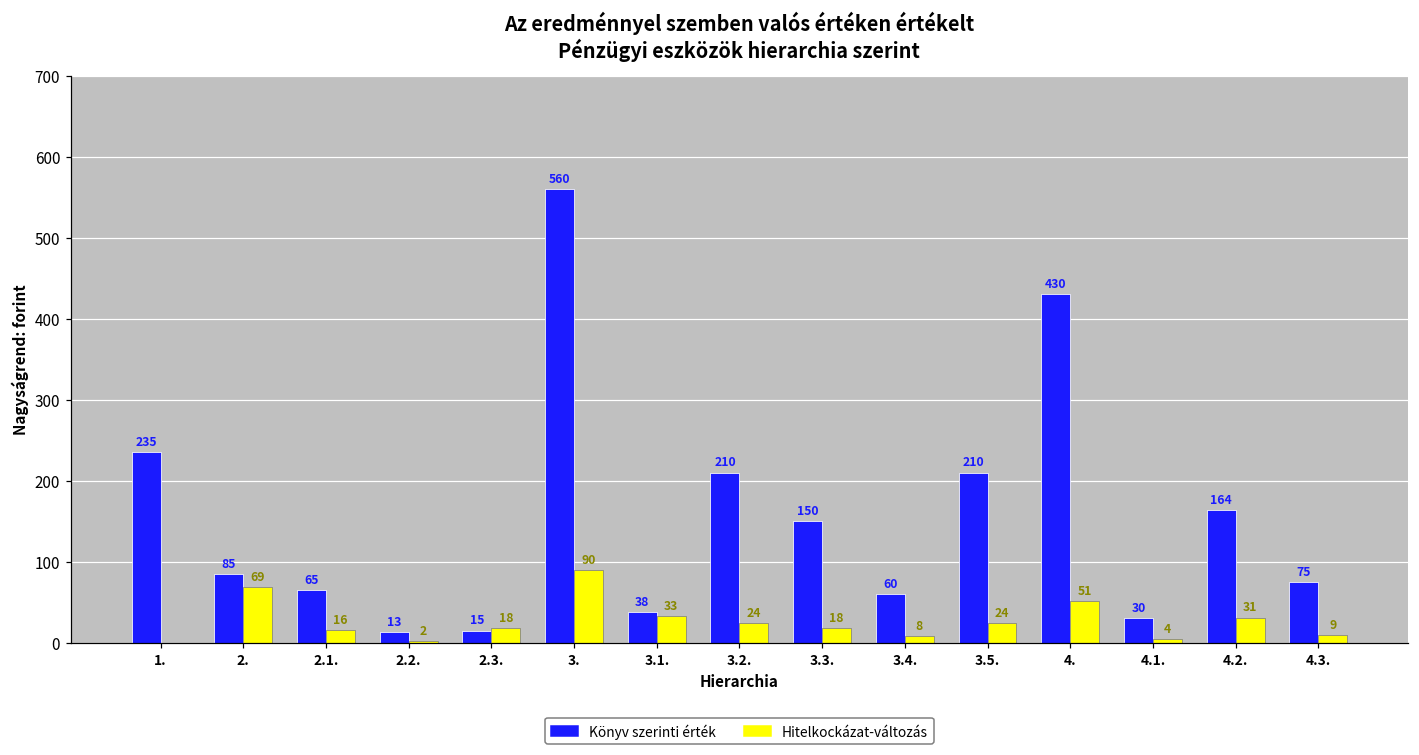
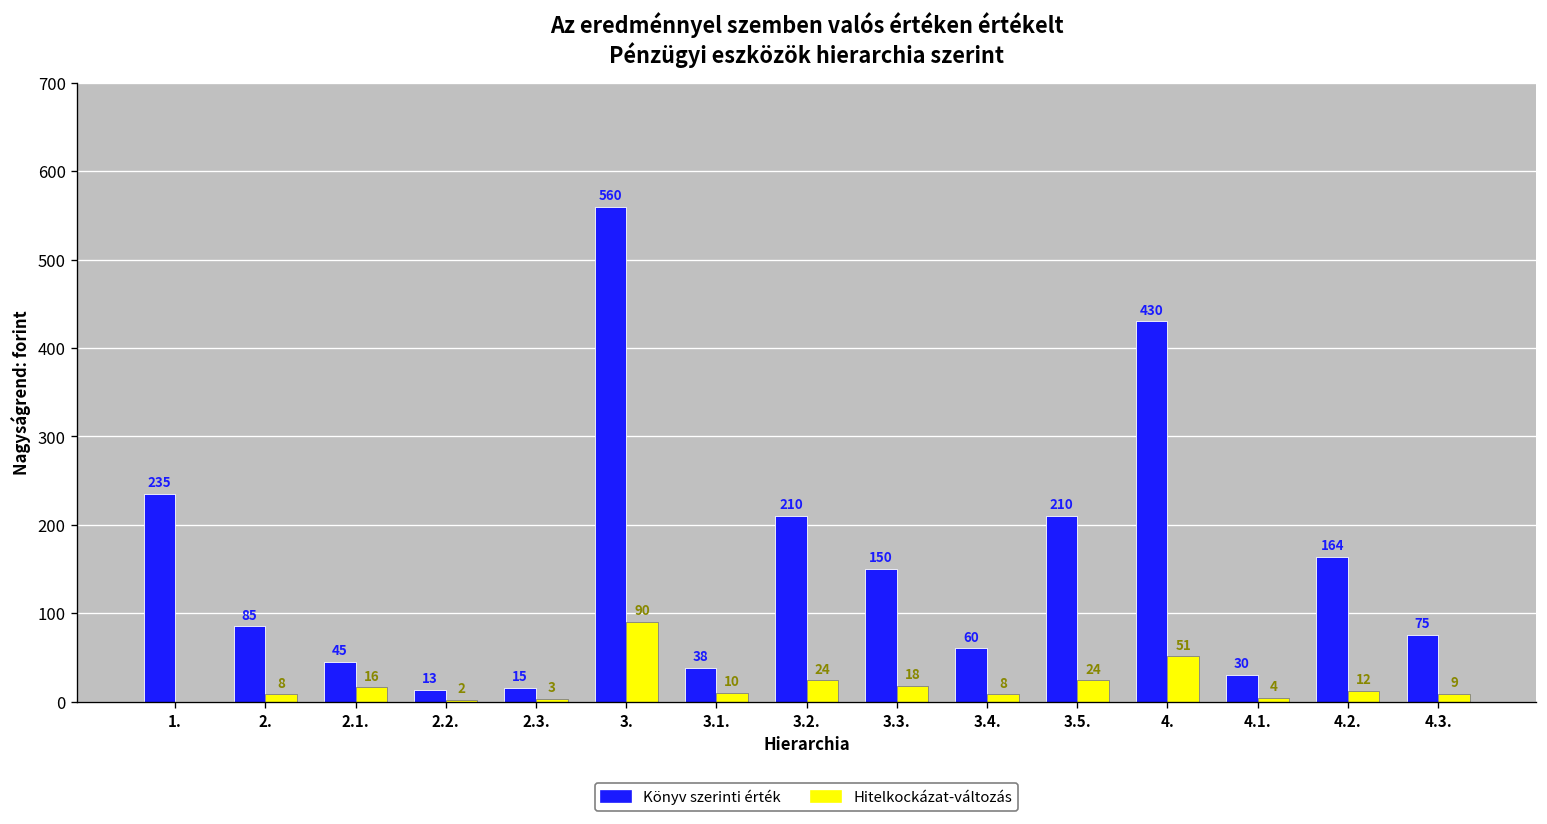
Hitelkockázat-változás, 2.: 69 -> 8
Könyv szerinti érték, 2.1.: 65 -> 45
Hitelkockázat-változás, 2.3.: 18 -> 3
Hitelkockázat-változás, 3.1.: 33 -> 10
Hitelkockázat-változás, 4.2.: 31 -> 12
